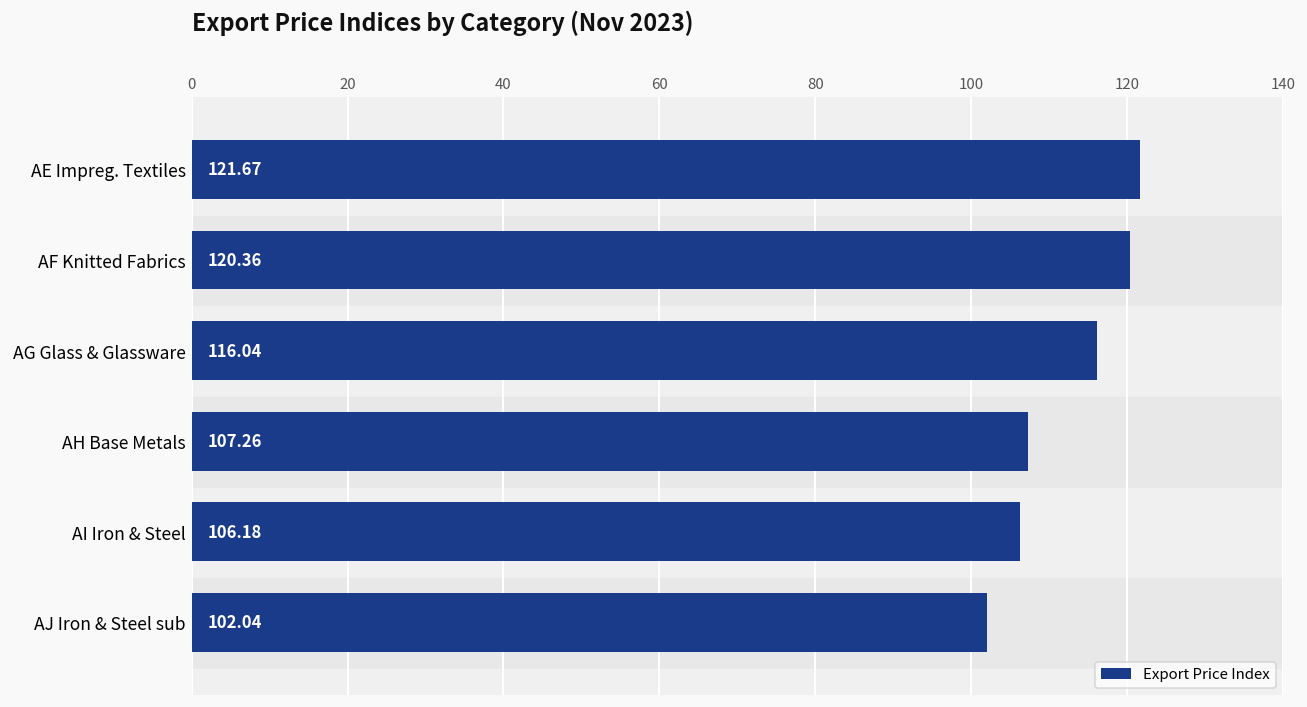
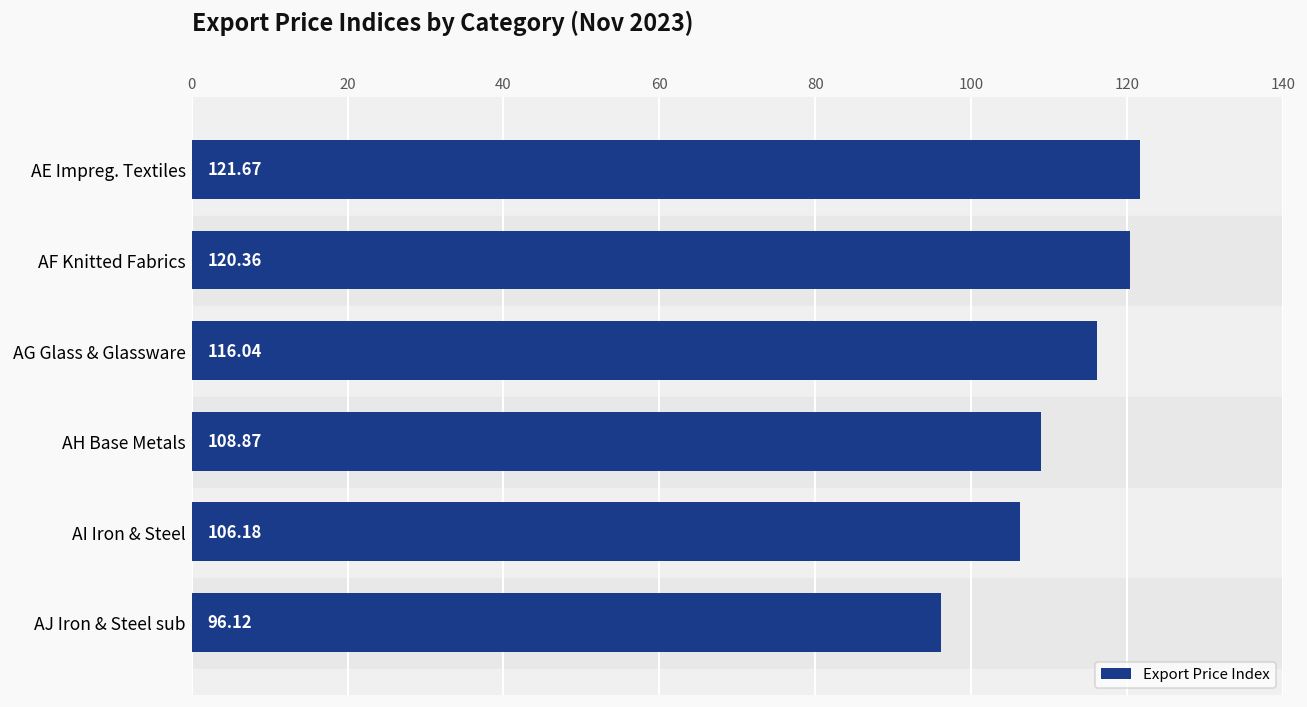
AH Base Metals: 107.26 -> 108.87
AJ Iron & Steel sub: 102.04 -> 96.12
